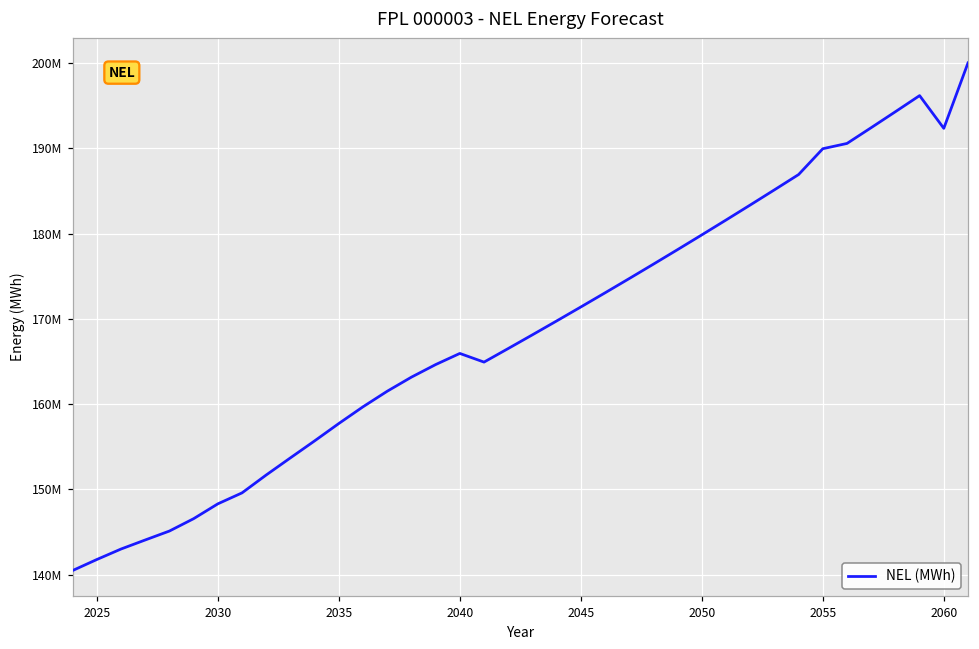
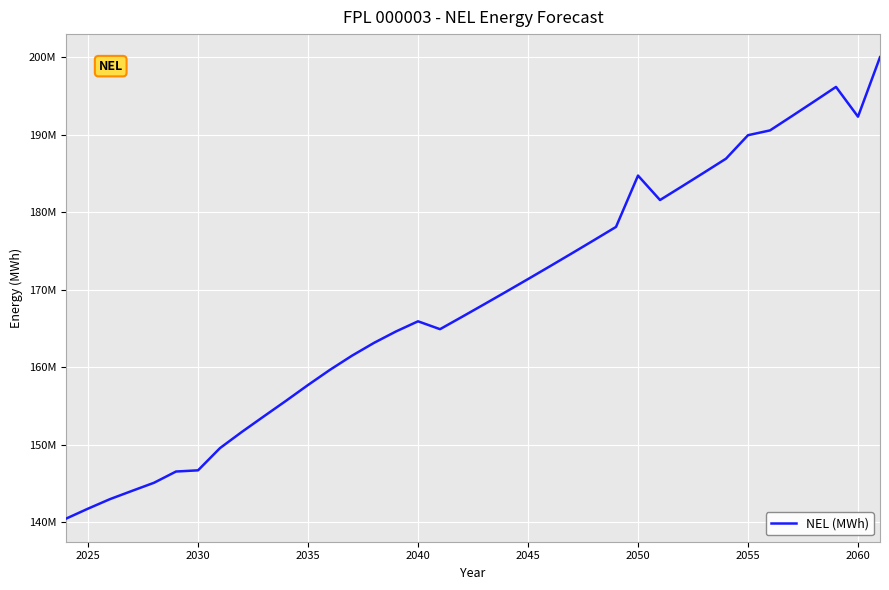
2030: 148000000 -> 147000000
2050: 180000000 -> 185000000
